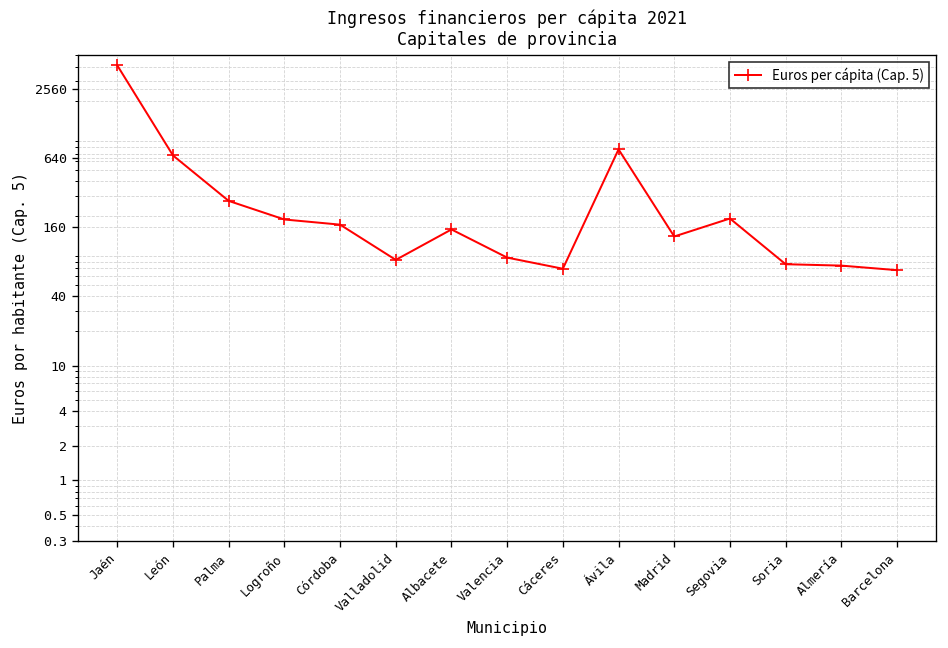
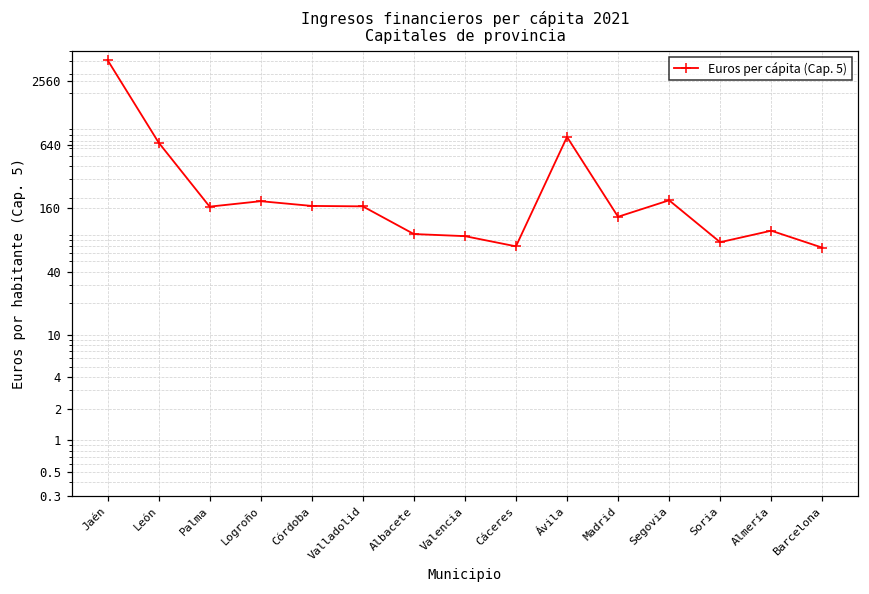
Palma: 270 -> 170
Valladolid: 80 -> 170
Albacete: 150 -> 90
Almería: 70 -> 100
